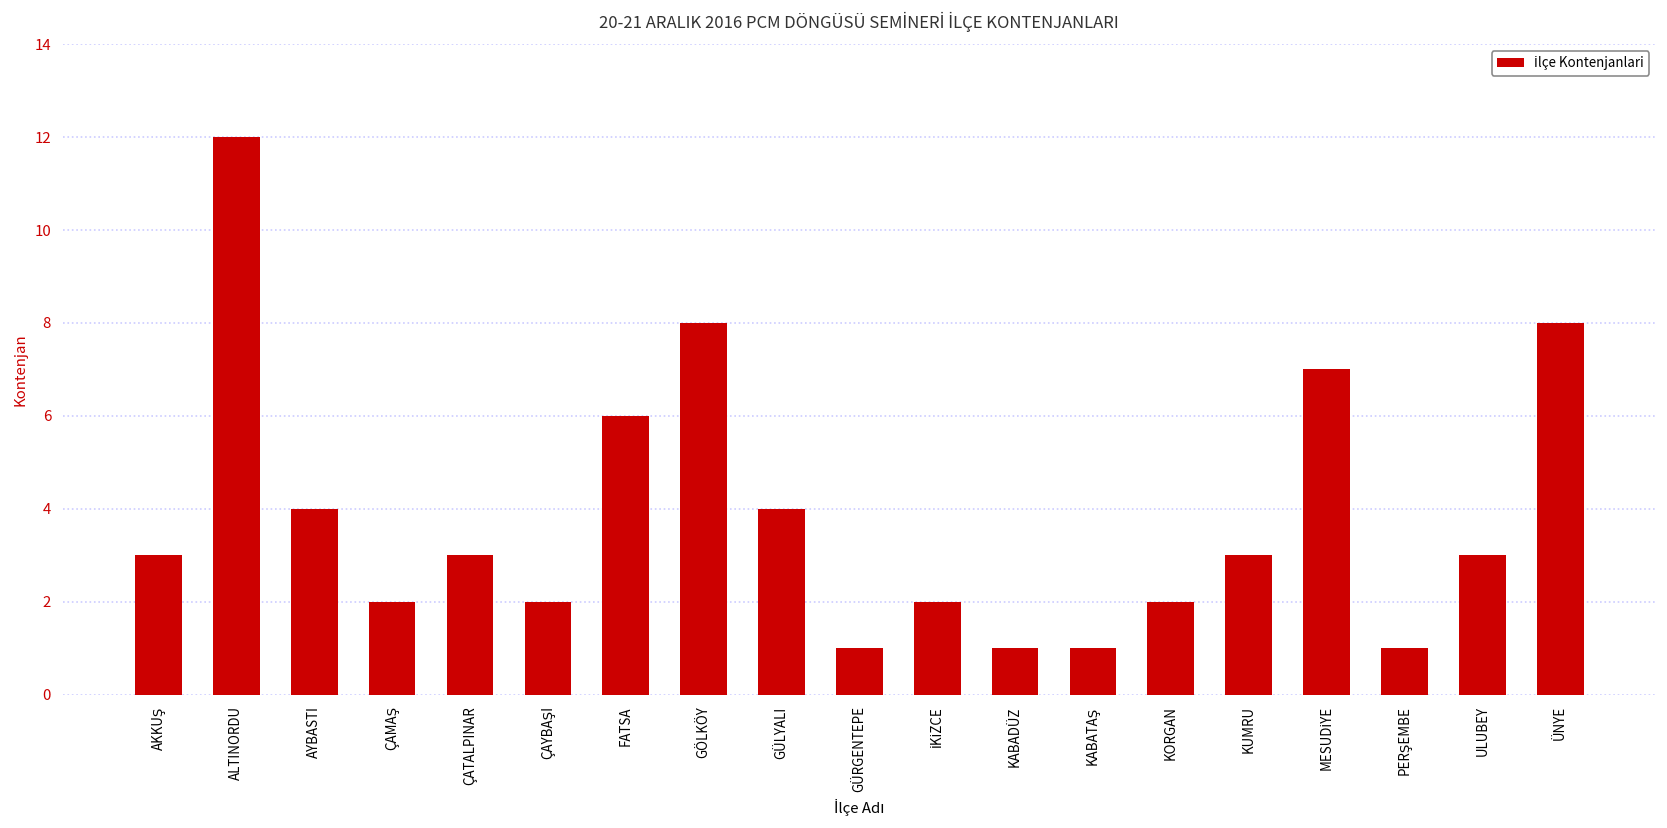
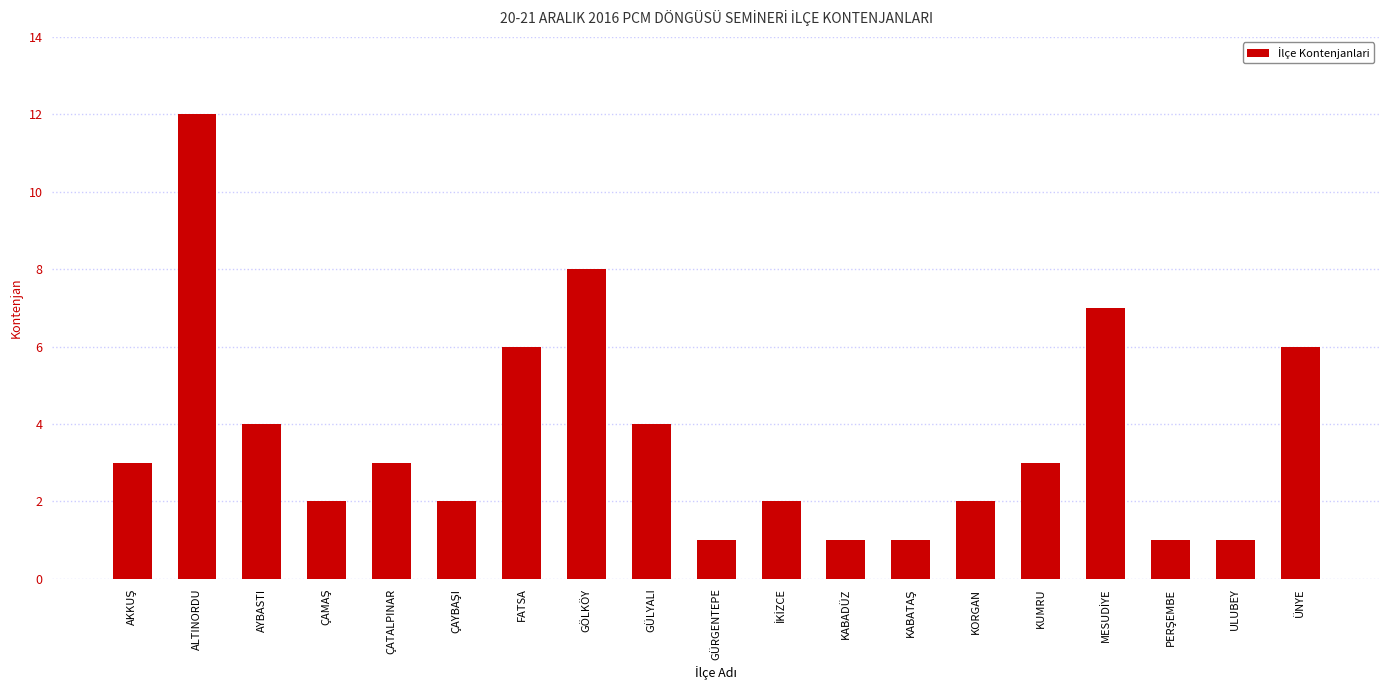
ULUBEY: 3 -> 1
ÜNYE: 8 -> 6
